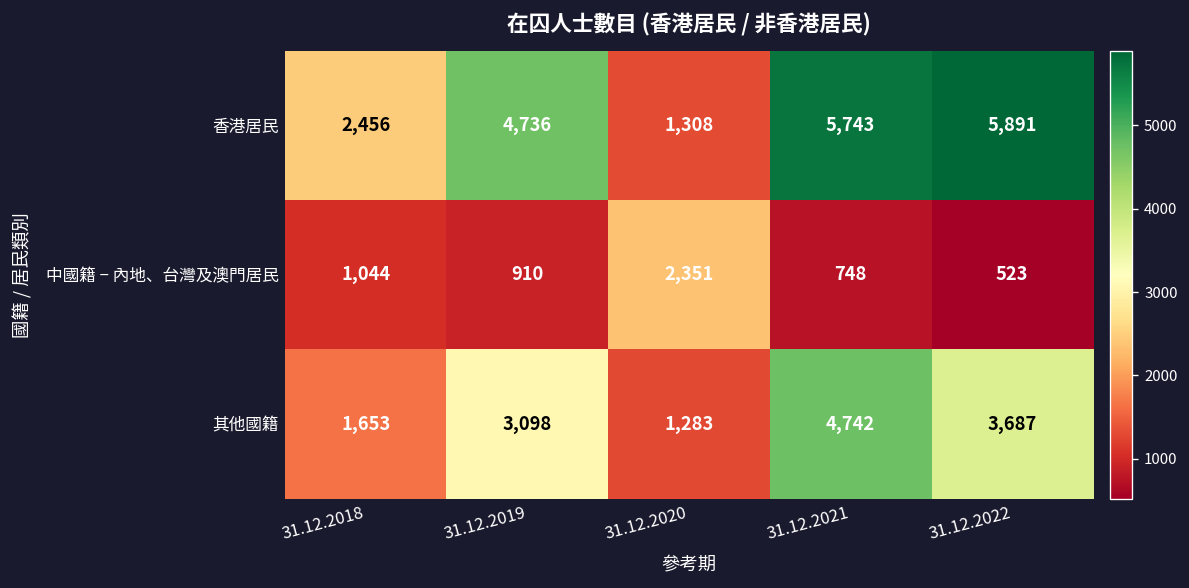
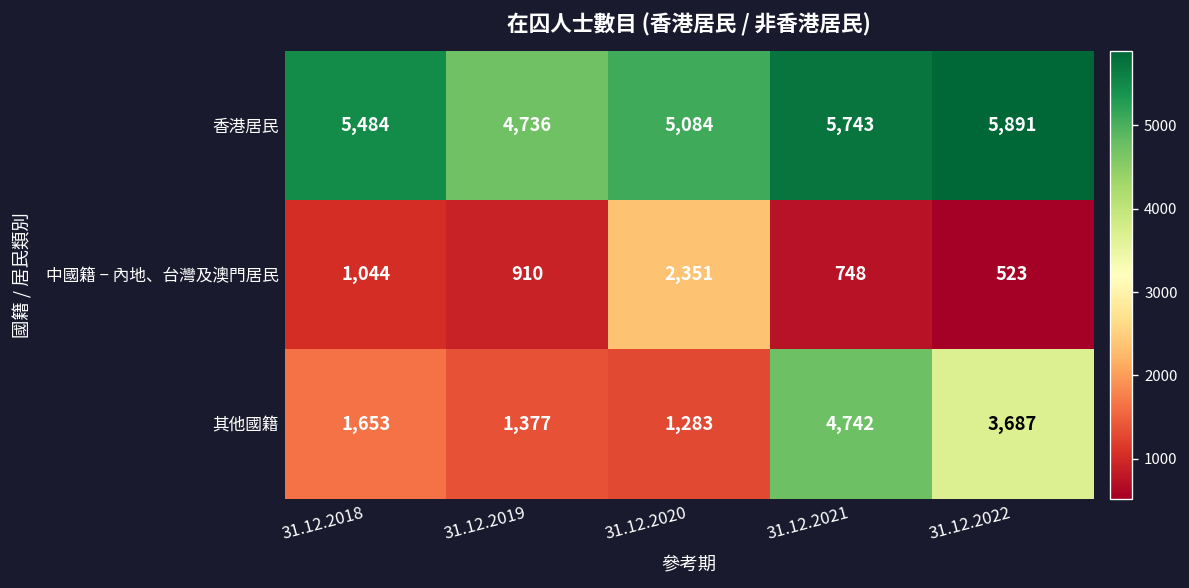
香港居民, 31.12.2018: 2,456 -> 5,484
香港居民, 31.12.2020: 1,308 -> 5,084
其他國籍, 31.12.2019: 3,098 -> 1,377
